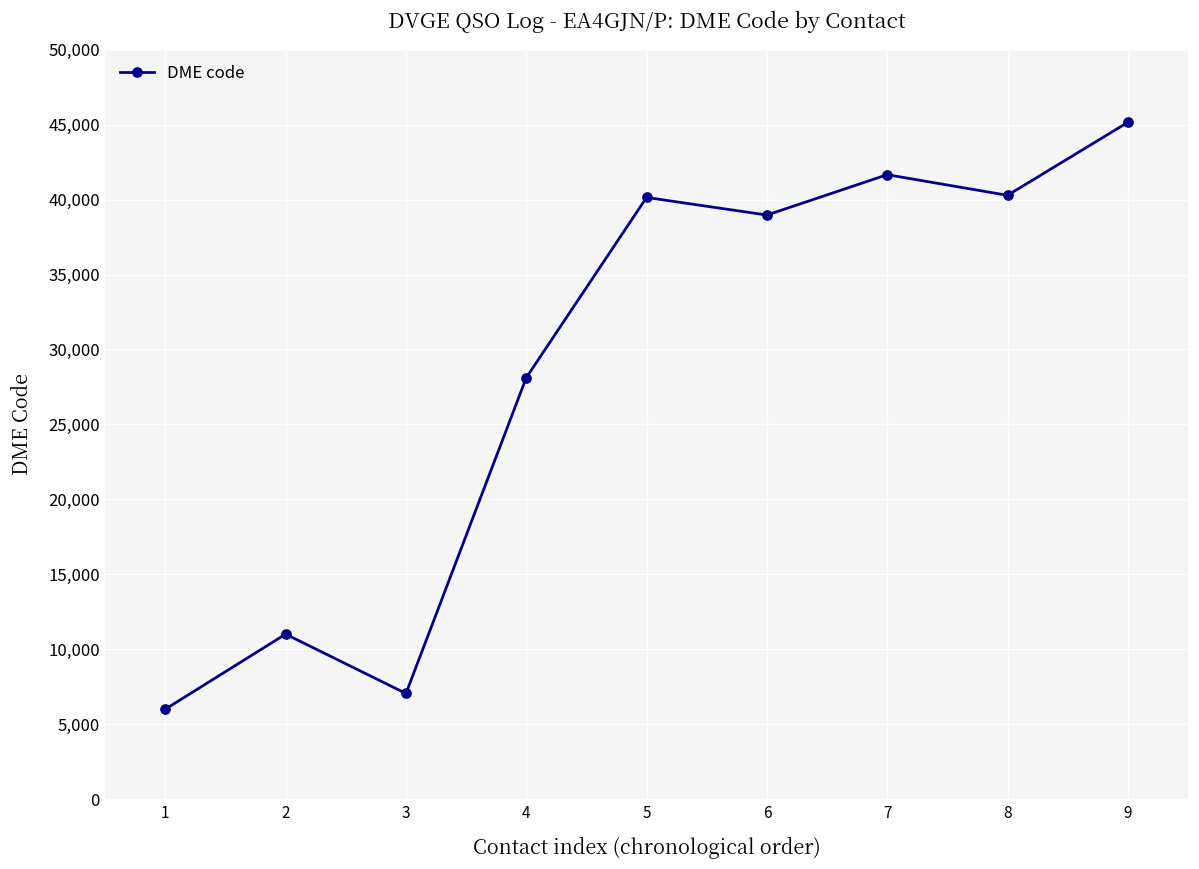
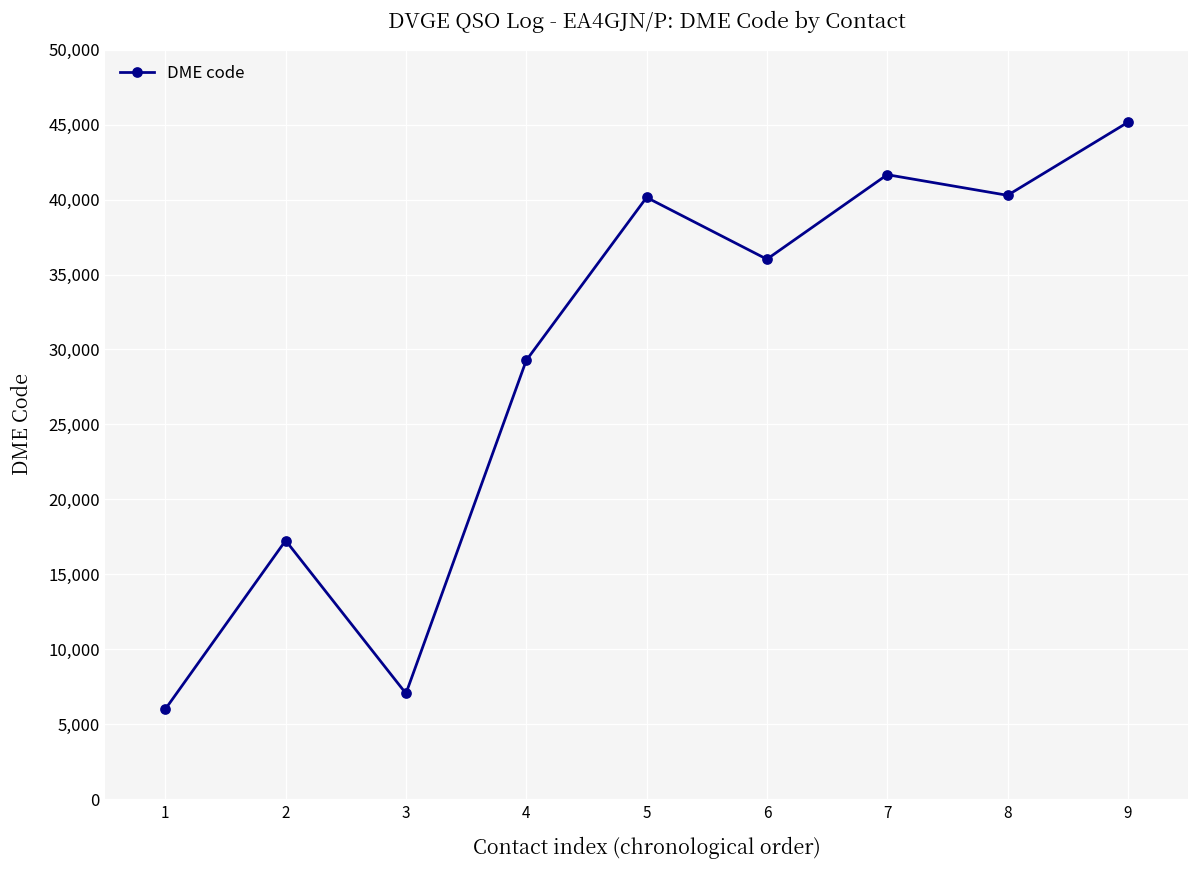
2: 11,000 -> 17,300
4: 28,100 -> 29,300
6: 39,000 -> 36,000
